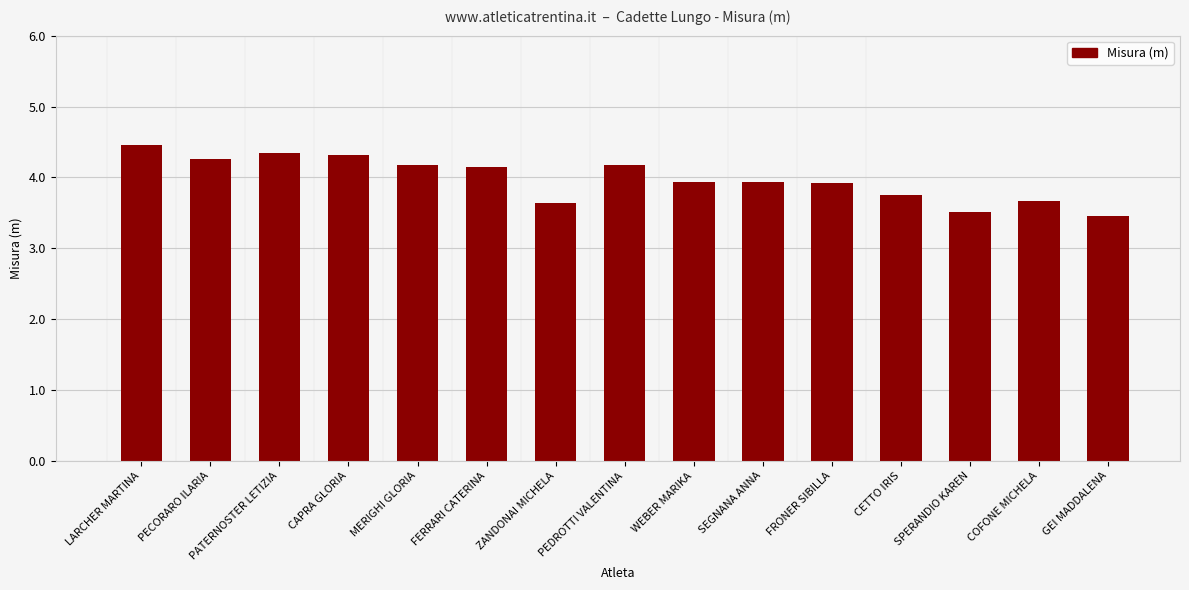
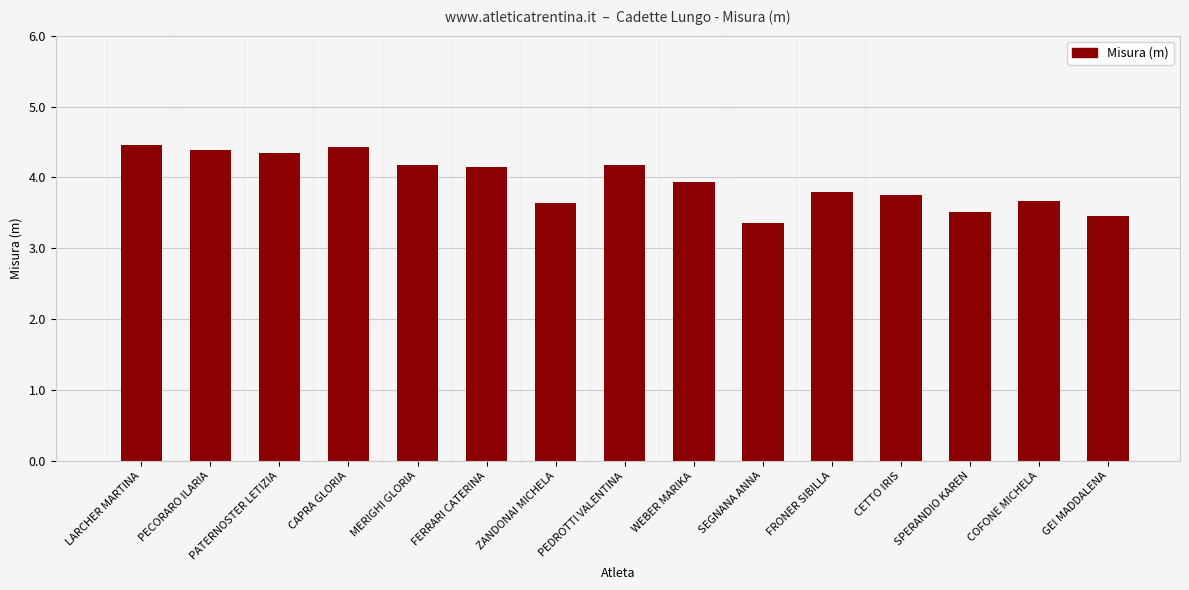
PECORARO ILARIA: 4.3 -> 4.4
CAPRA GLORIA: 4.3 -> 4.4
SEGNANA ANNA: 3.9 -> 3.4
FRONER SIBILLA: 3.9 -> 3.8
